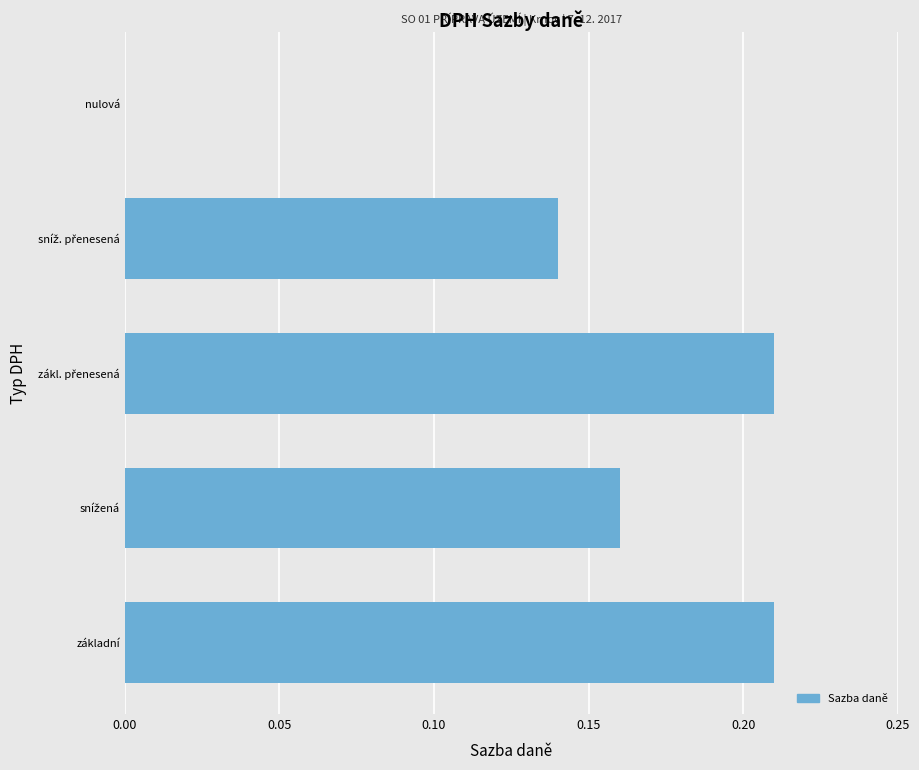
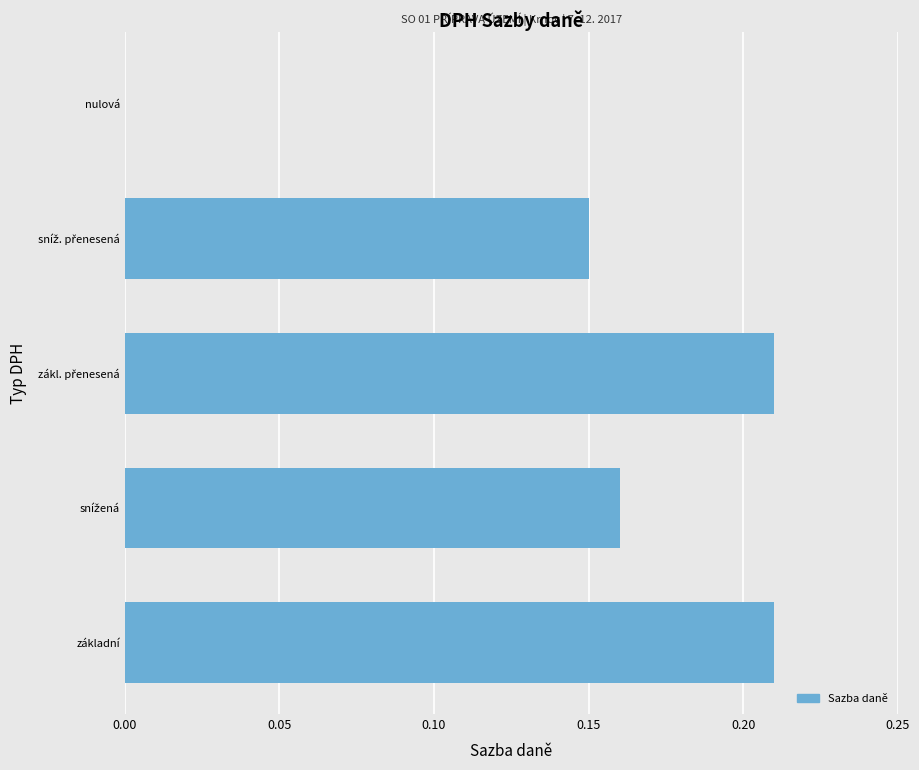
sníž. přenesená: 0.14 -> 0.15
